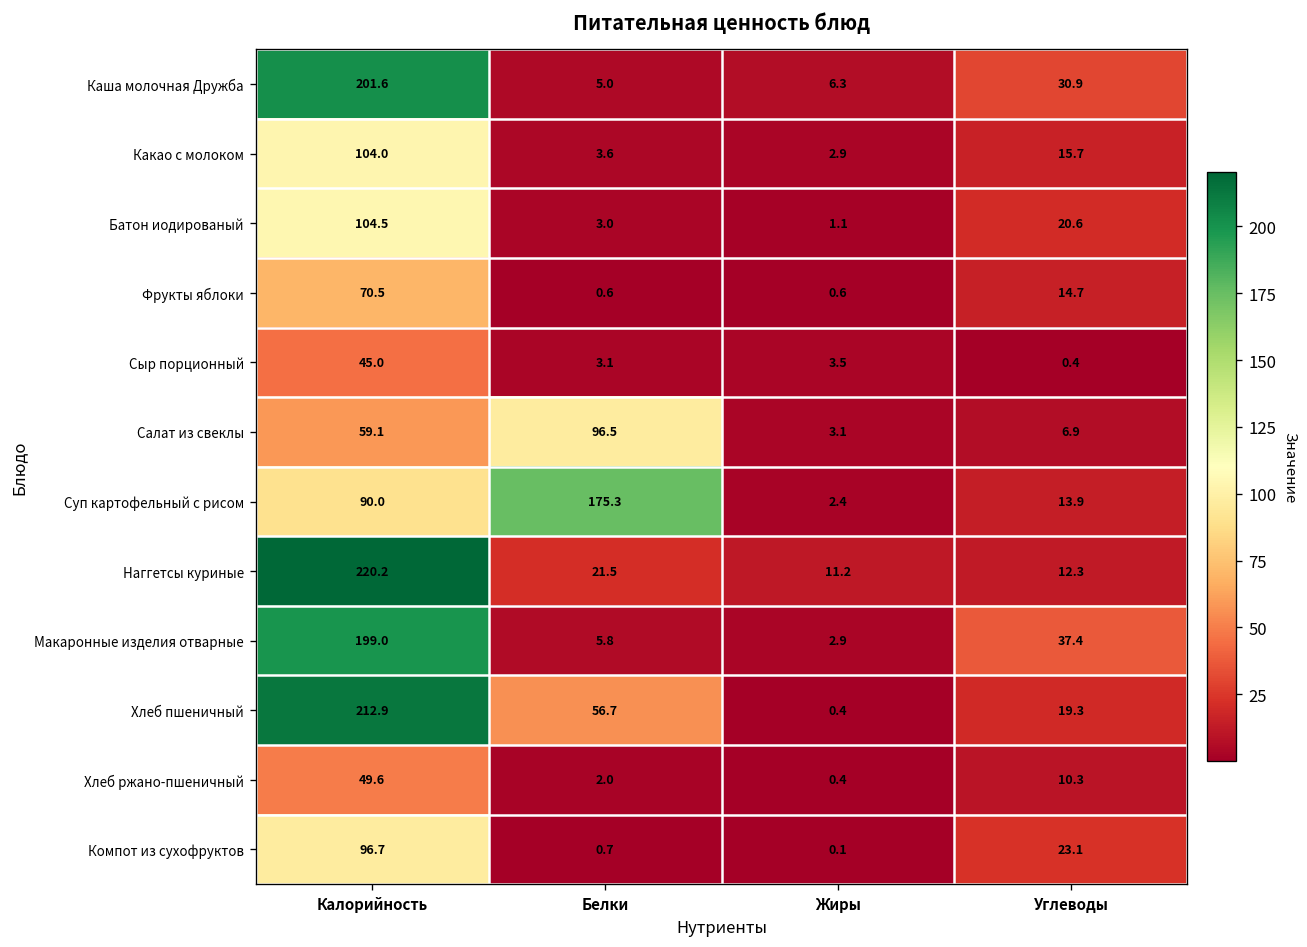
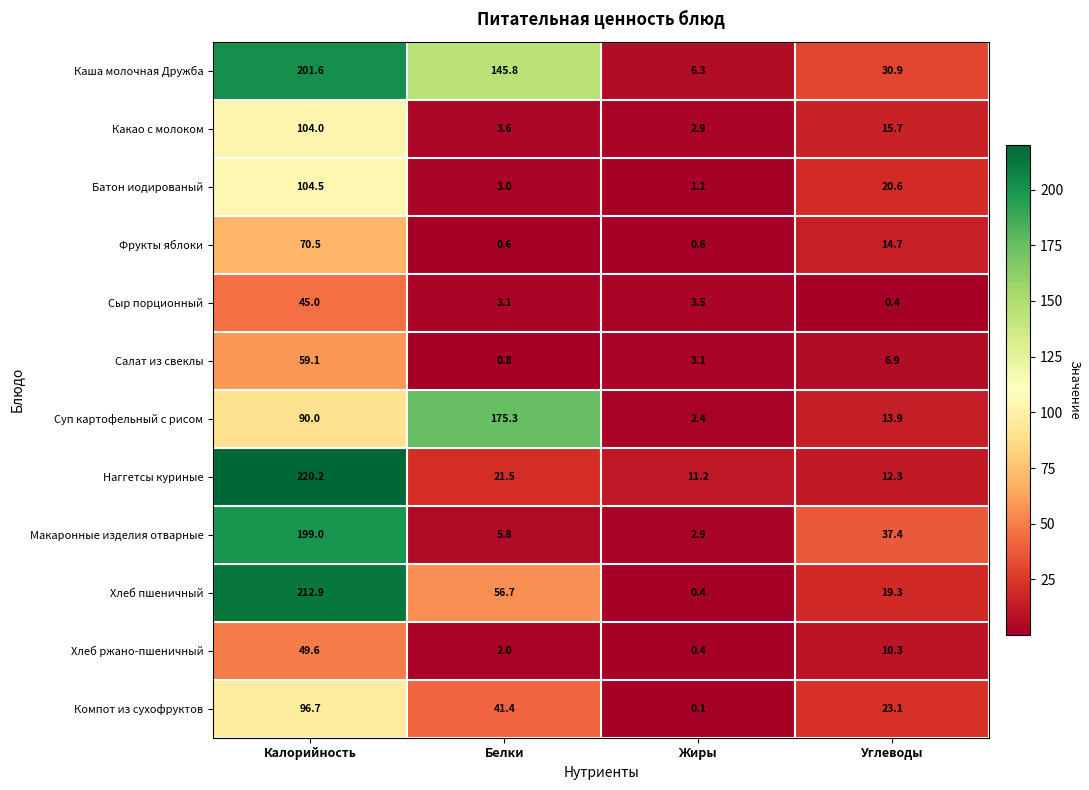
Каша молочная Дружба, Белки: 5.0 -> 145.8
Салат из свеклы, Белки: 96.5 -> 0.8
Компот из сухофруктов, Белки: 0.7 -> 41.4
